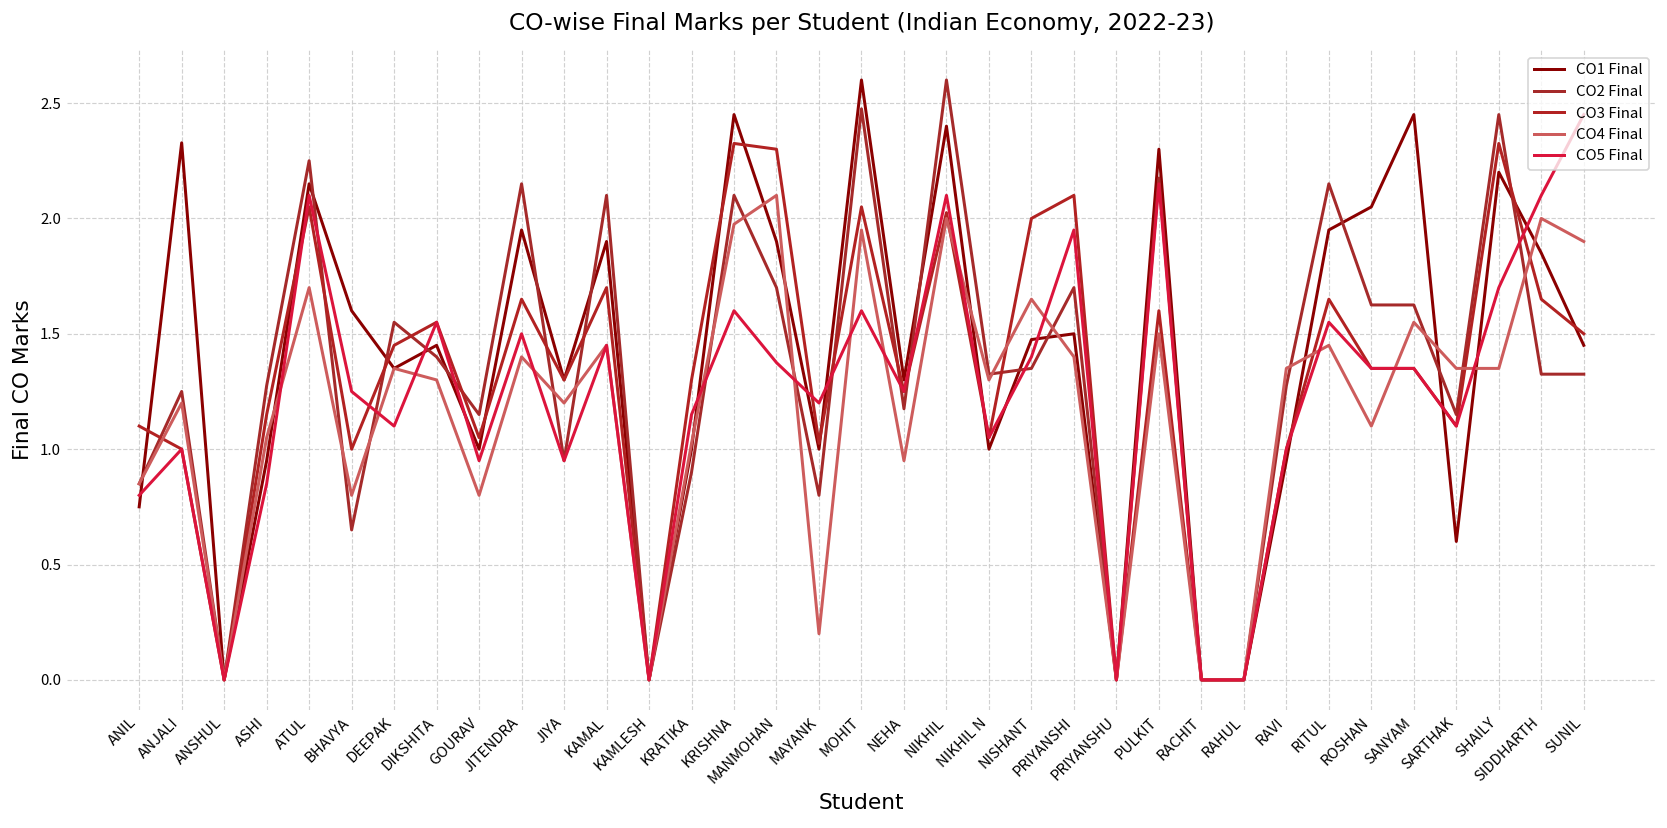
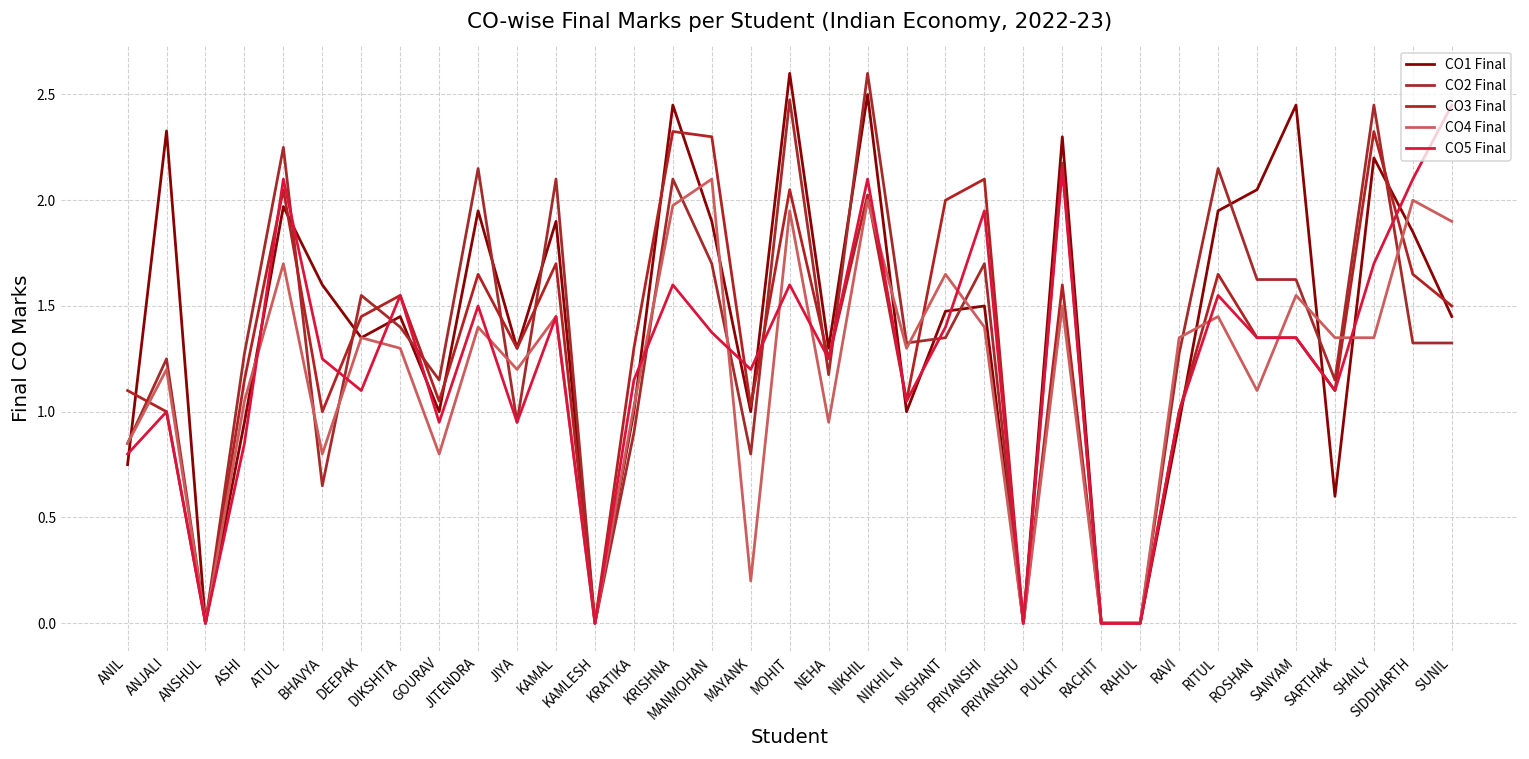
CO1 Final, ATUL: 2.15 -> 1.97
CO1 Final, NIKHIL: 2.4 -> 2.5
